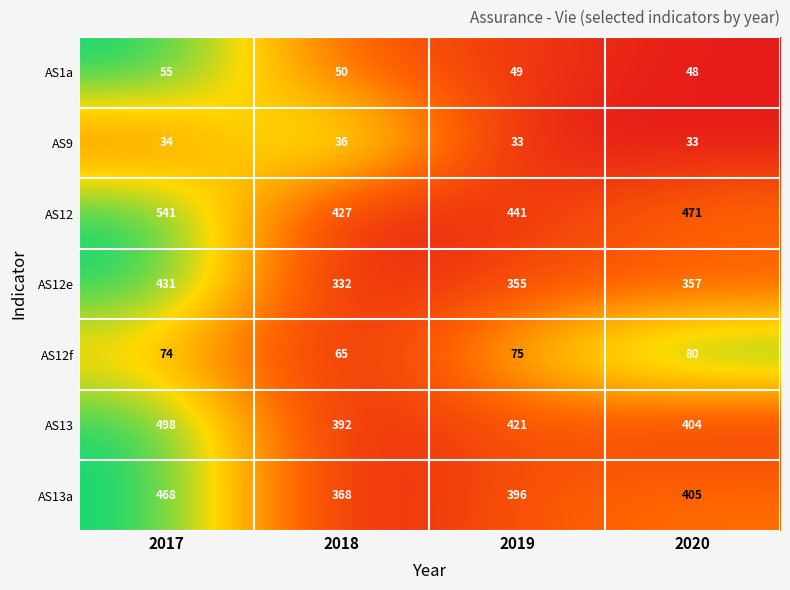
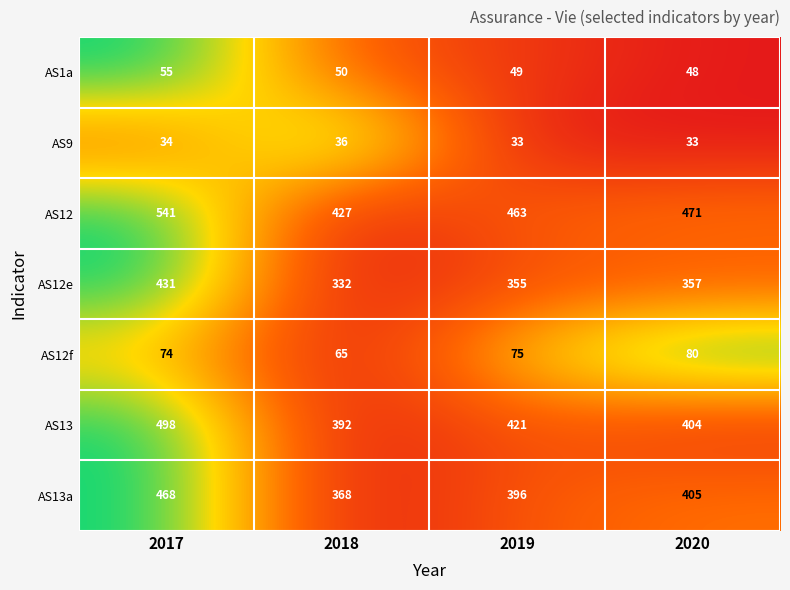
AS12, 2019: 441 -> 463
